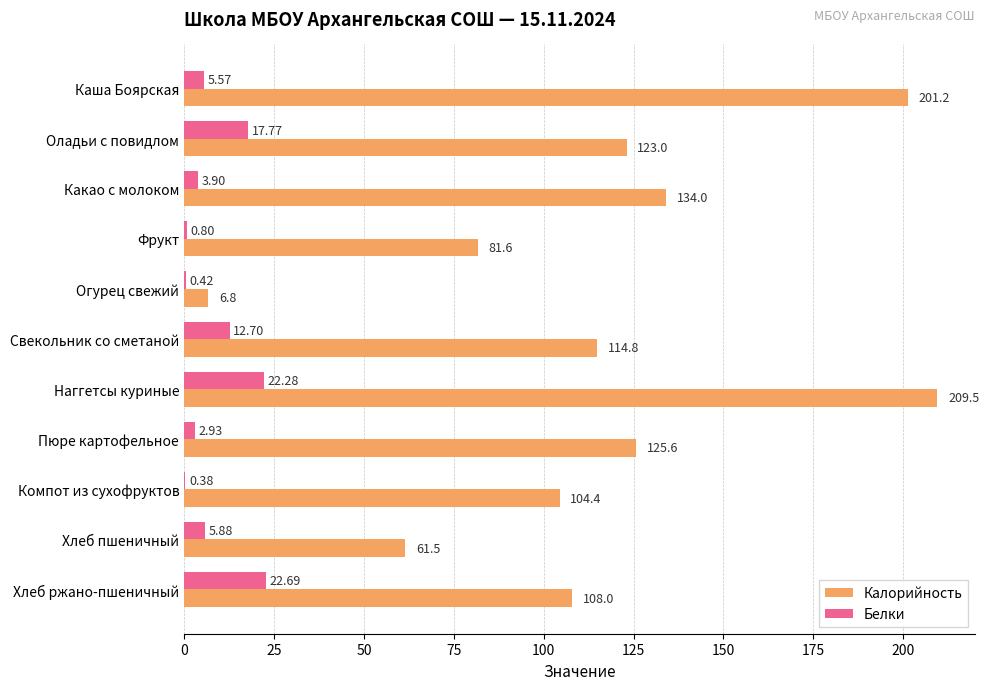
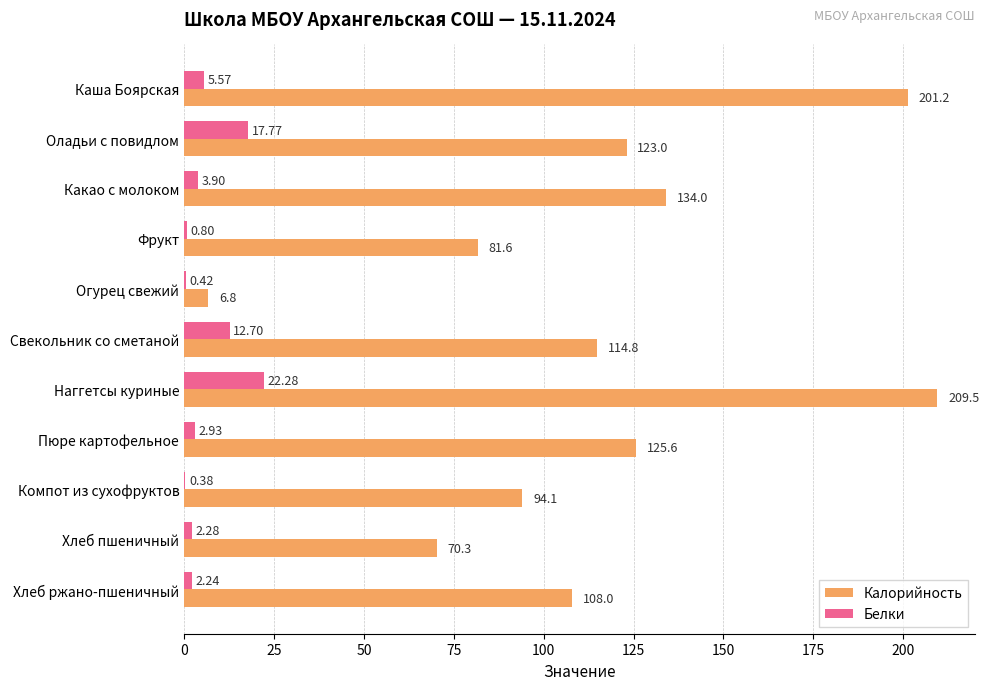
Калорийность, Компот из сухофруктов: 104.4 -> 94.1
Белки, Хлеб пшеничный: 5.88 -> 2.28
Калорийность, Хлеб пшеничный: 61.5 -> 70.3
Белки, Хлеб ржано-пшеничный: 22.69 -> 2.24
